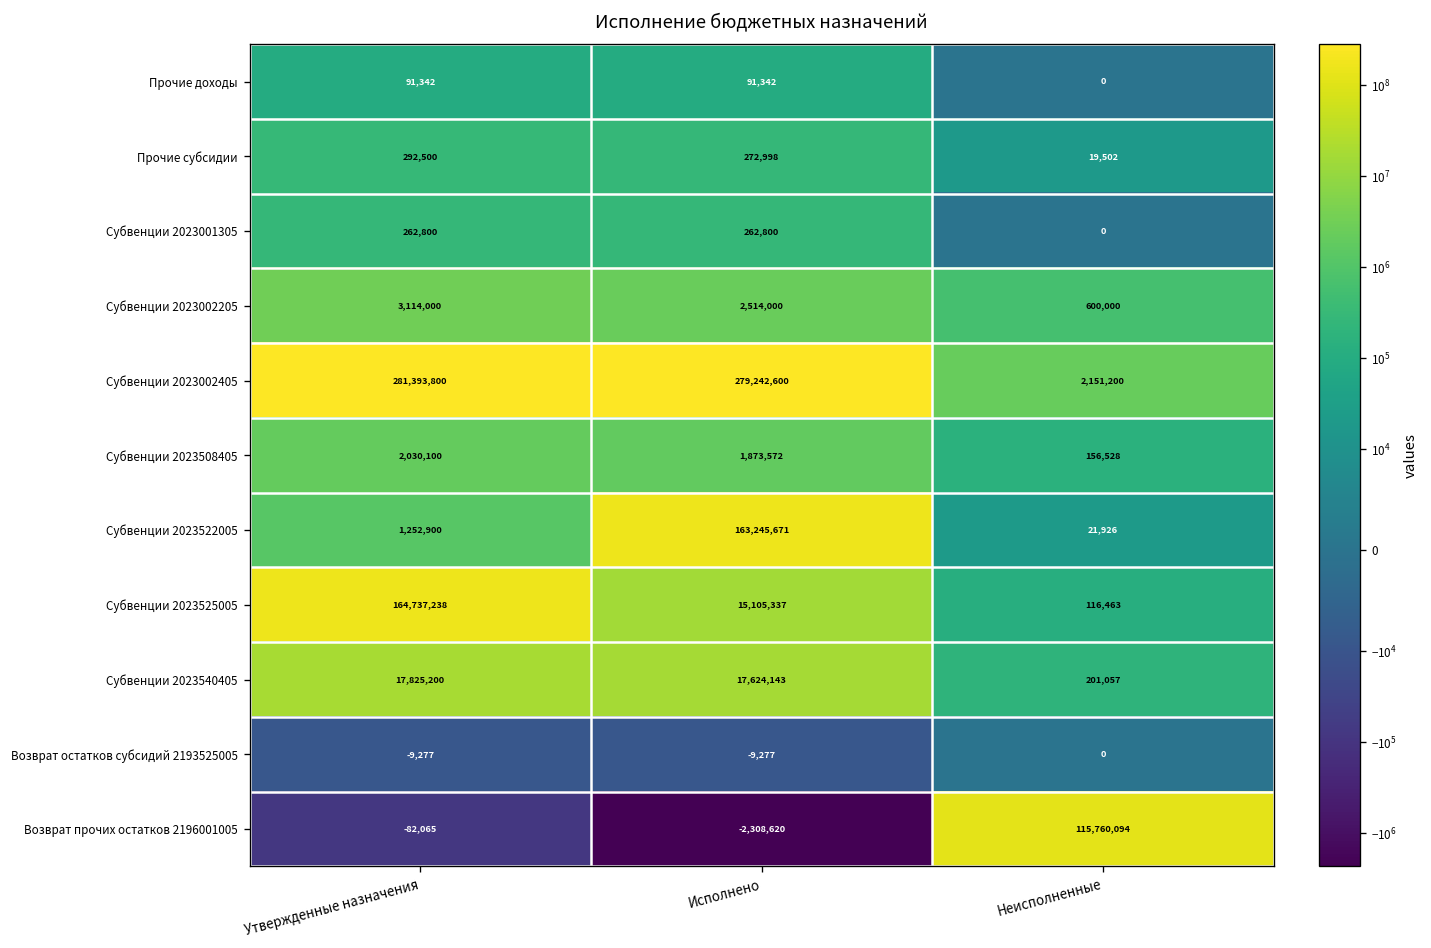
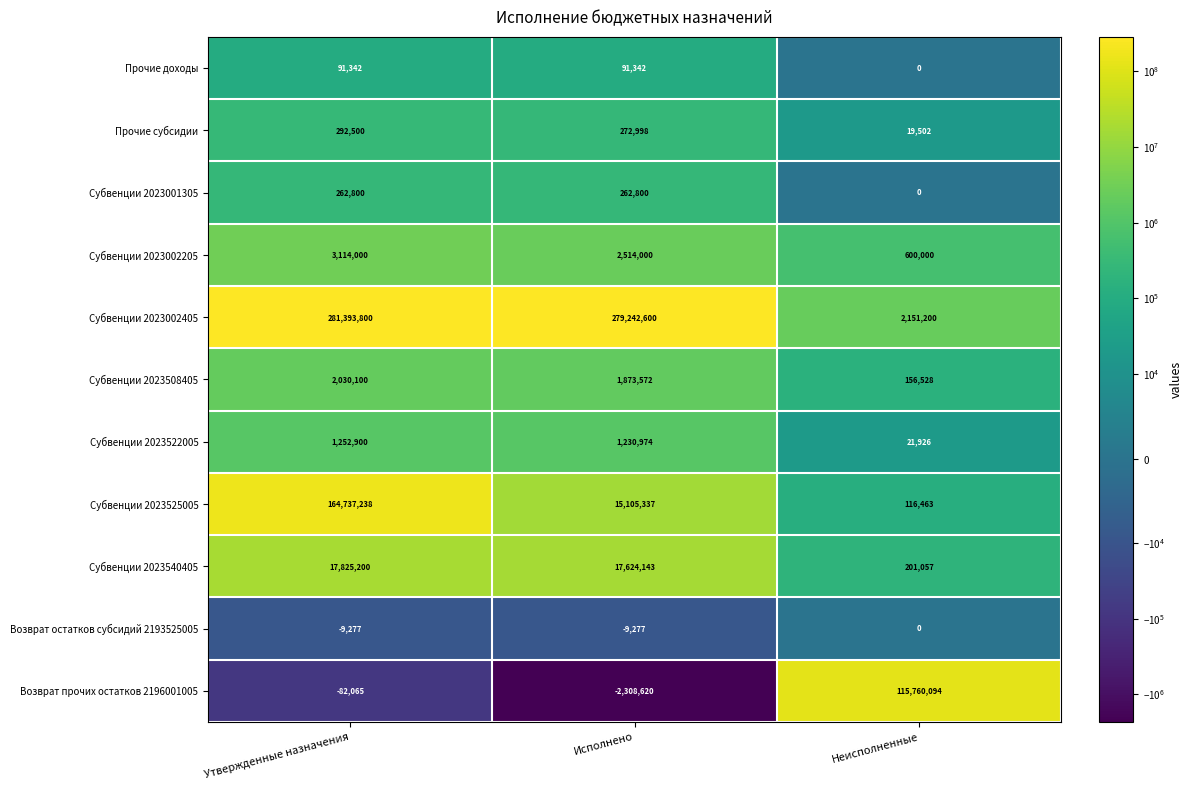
Субвенции 2023522005, Исполнено: 163,245,671 -> 1,230,974
